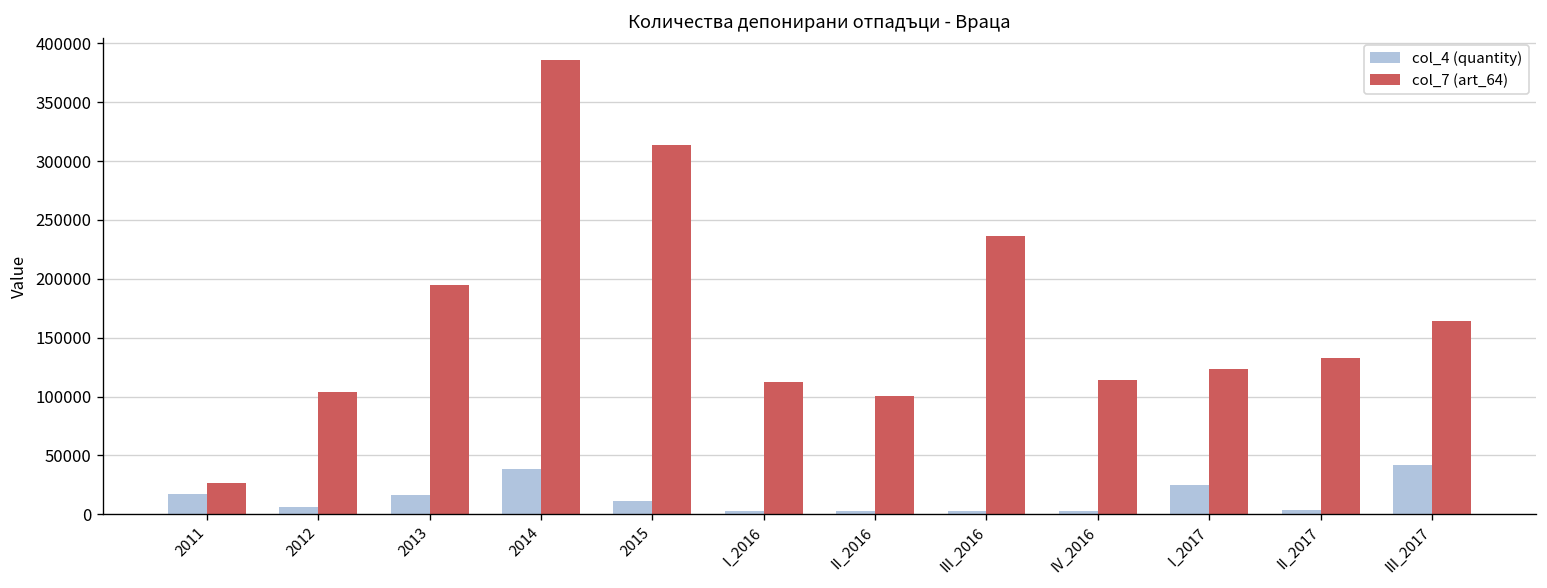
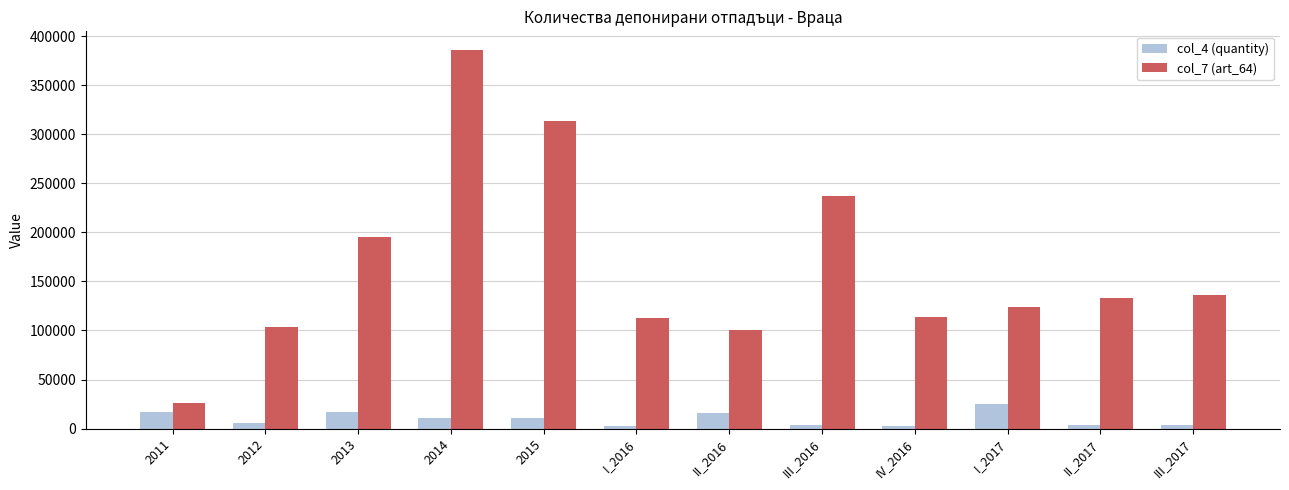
col_4 (quantity), 2014: 40000 -> 10000
col_4 (quantity), II_2016: 0 -> 20000
col_4 (quantity), III_2017: 40000 -> 0
col_7 (art_64), III_2017: 160000 -> 140000
